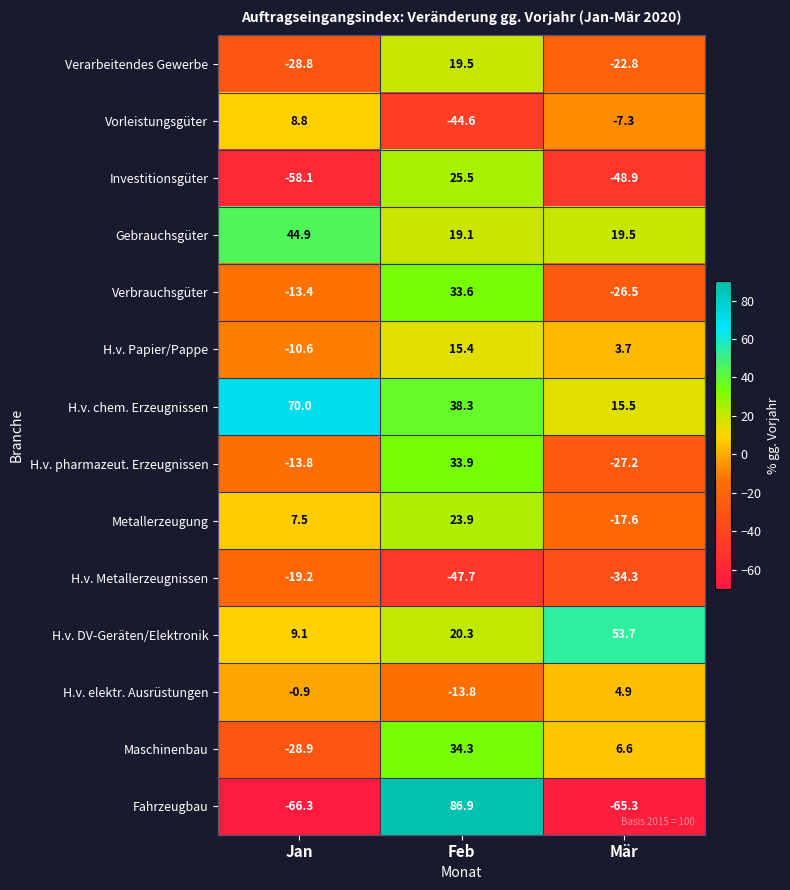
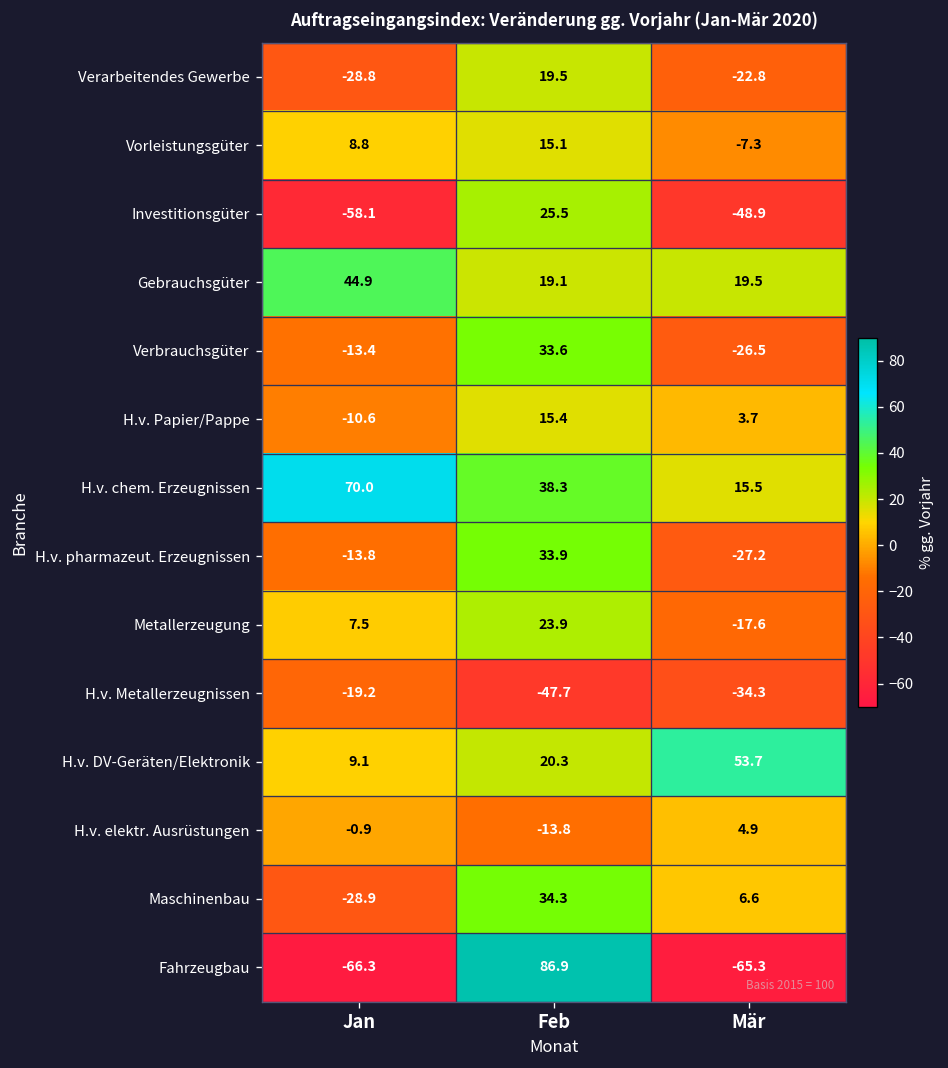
Vorleistungsgüter, Feb: -44.6 -> 15.1
